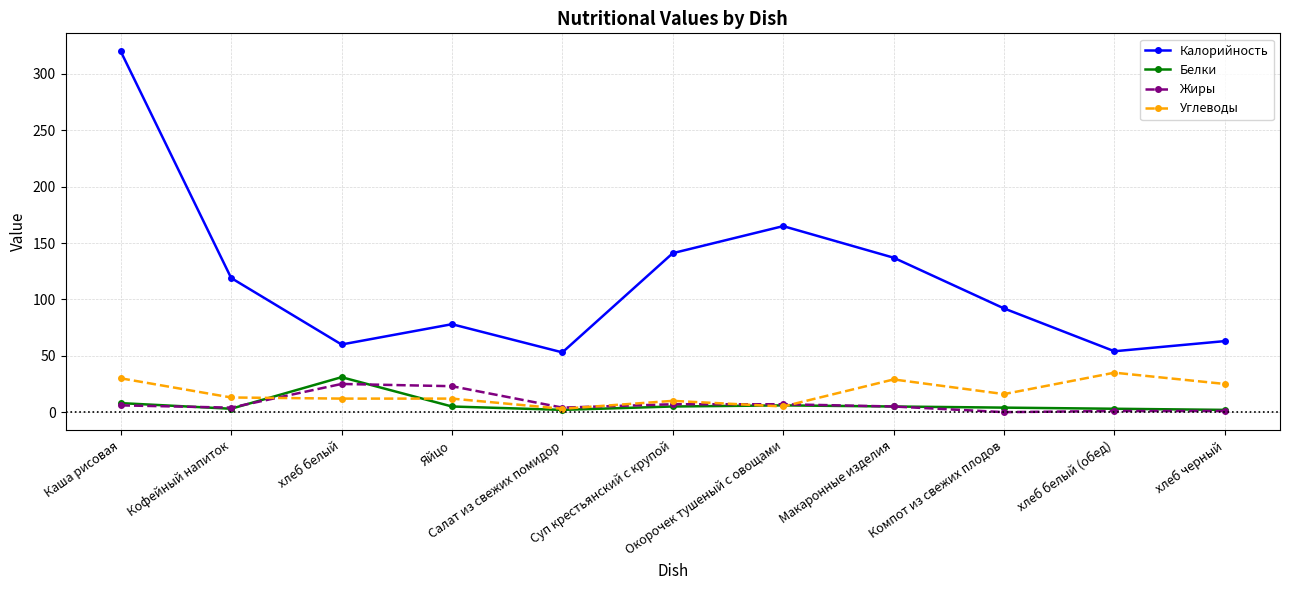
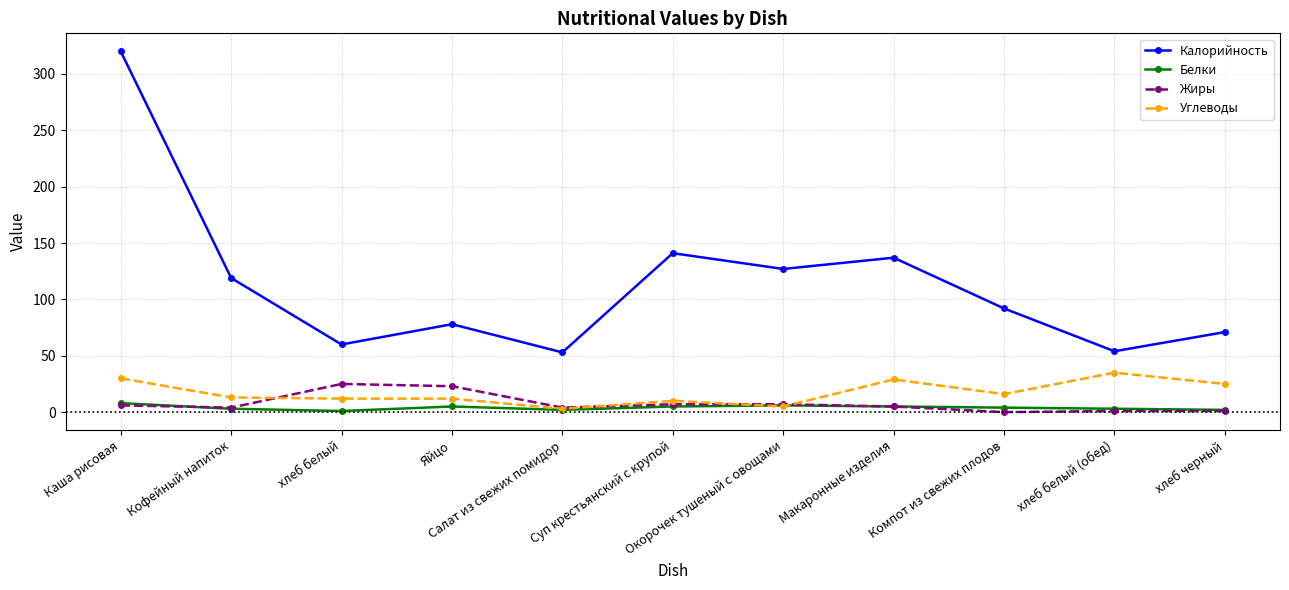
Белки, хлеб белый: 31 -> 1
Калорийность, Окорочек тушеный с овощами: 165 -> 127
Калорийность, хлеб черный: 63 -> 71
